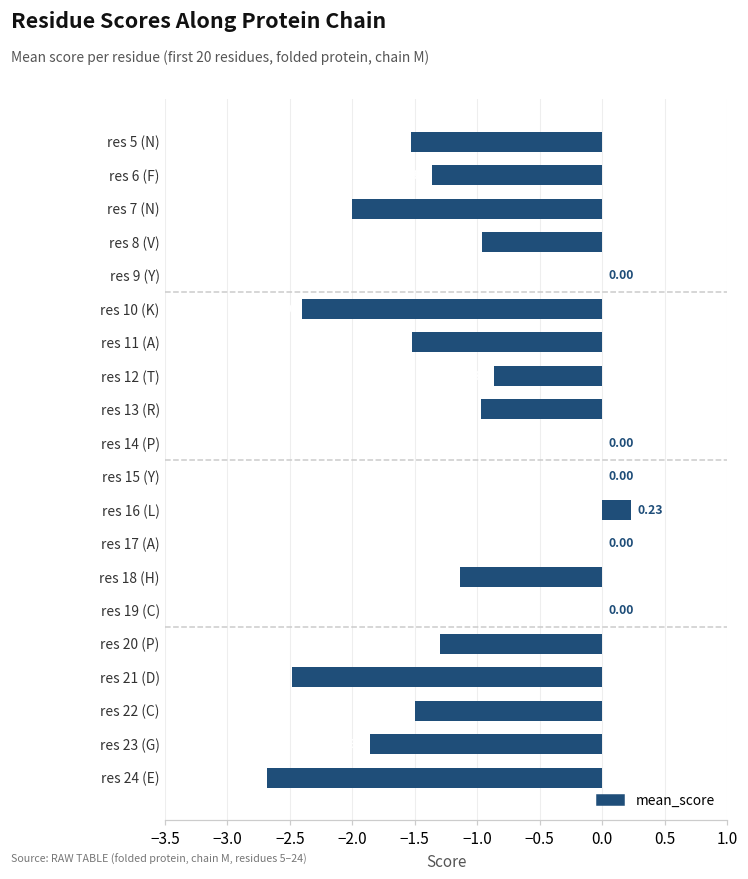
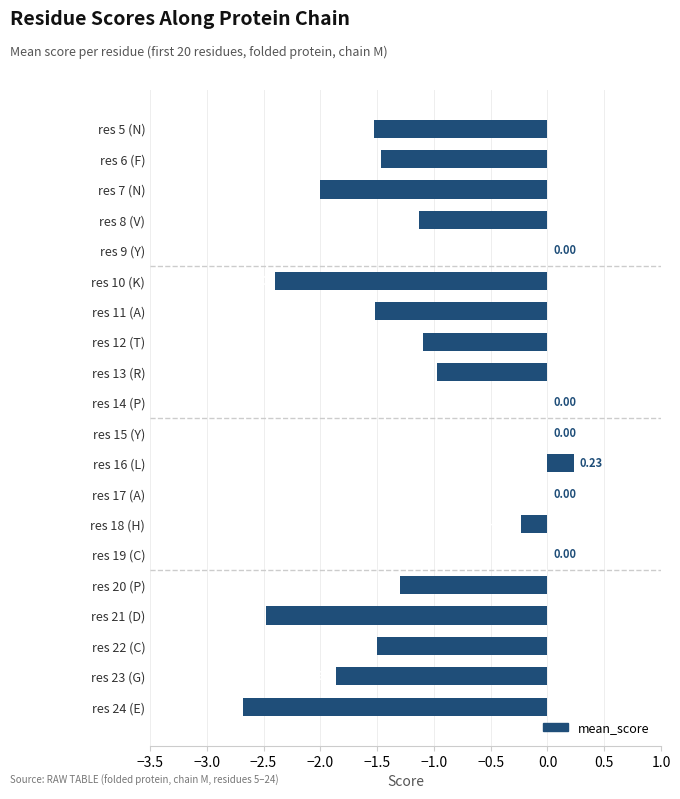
res 6 (F): -1.36 -> -1.47
res 8 (V): -0.96 -> -1.13
res 12 (T): -0.87 -> -1.10
res 18 (H): -1.14 -> -0.23
